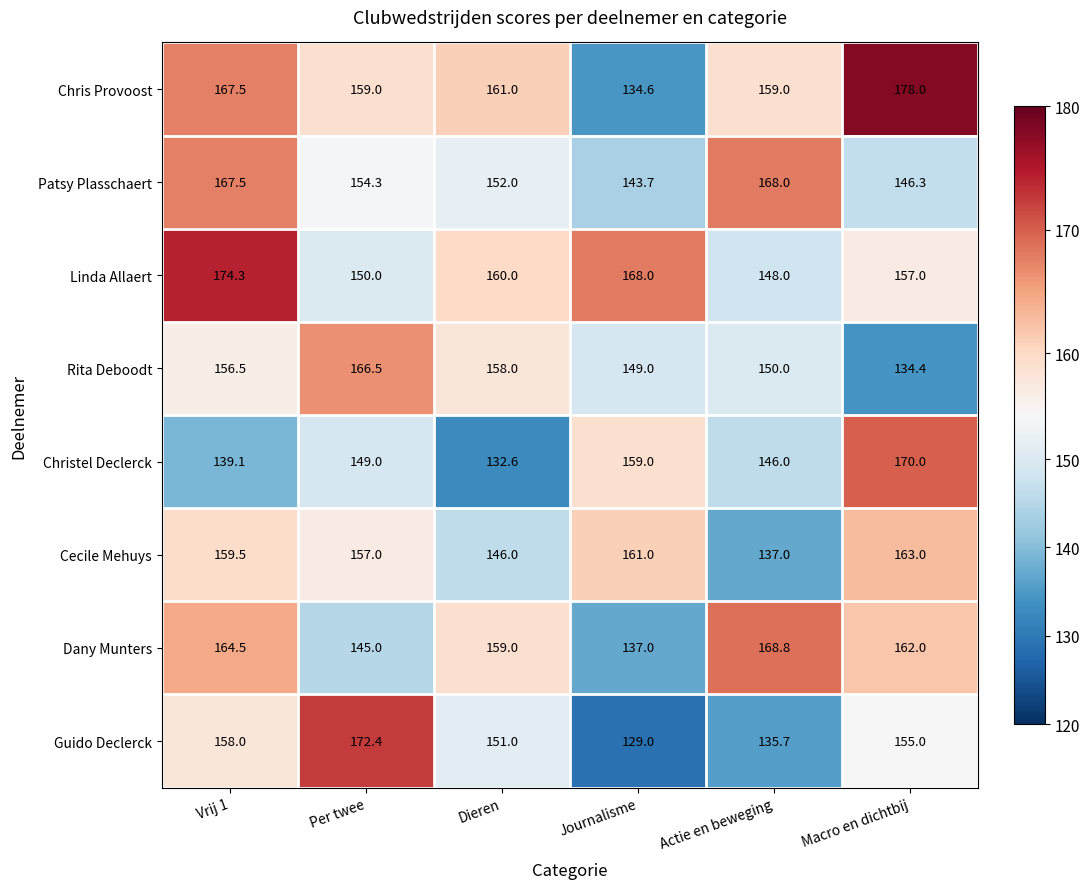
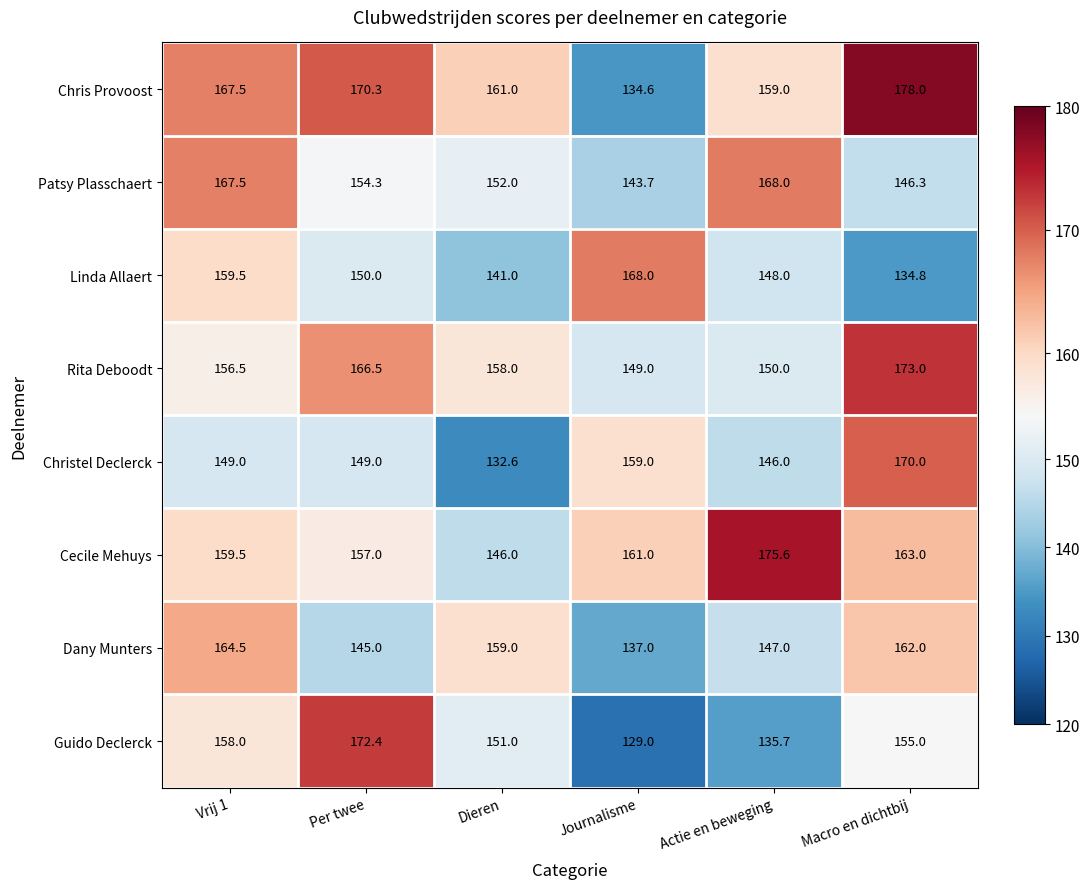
Chris Provoost, Per twee: 159.0 -> 170.3
Linda Allaert, Vrij 1: 174.3 -> 159.5
Linda Allaert, Dieren: 160.0 -> 141.0
Linda Allaert, Macro en dichtbij: 157.0 -> 134.8
Rita Deboodt, Macro en dichtbij: 134.4 -> 173.0
Christel Declerck, Vrij 1: 139.1 -> 149.0
Cecile Mehuys, Actie en beweging: 137.0 -> 175.6
Dany Munters, Actie en beweging: 168.8 -> 147.0
